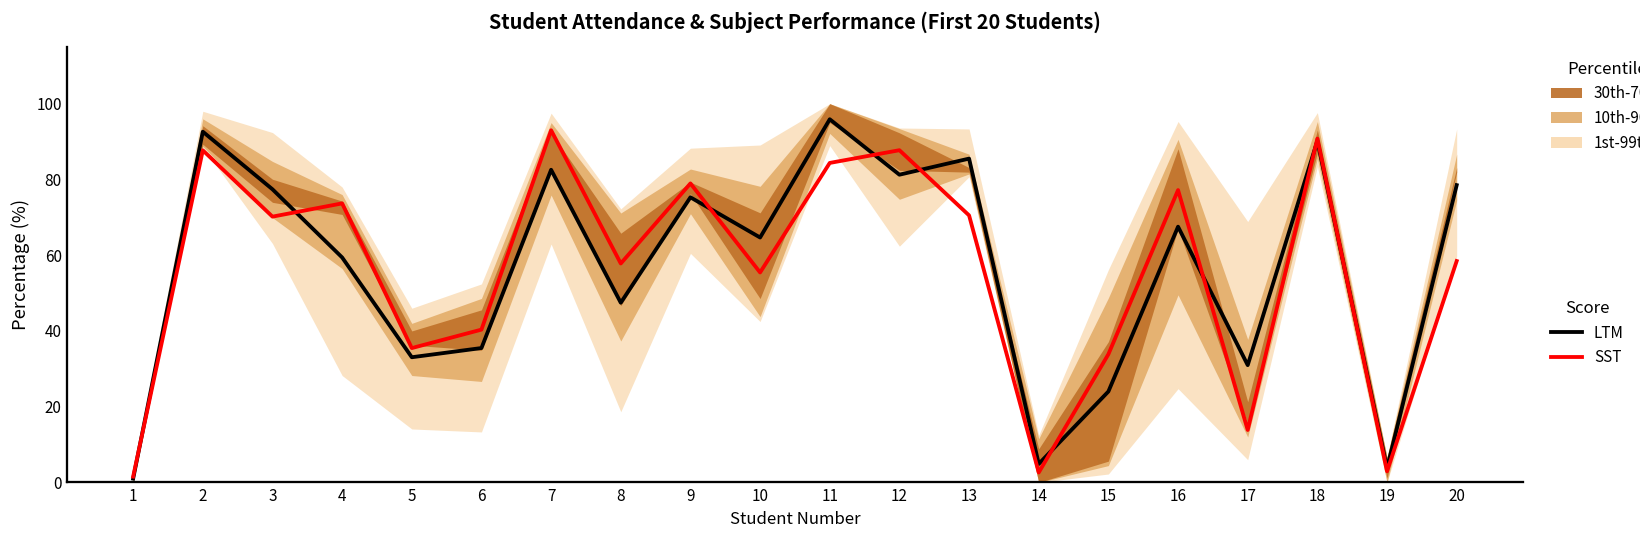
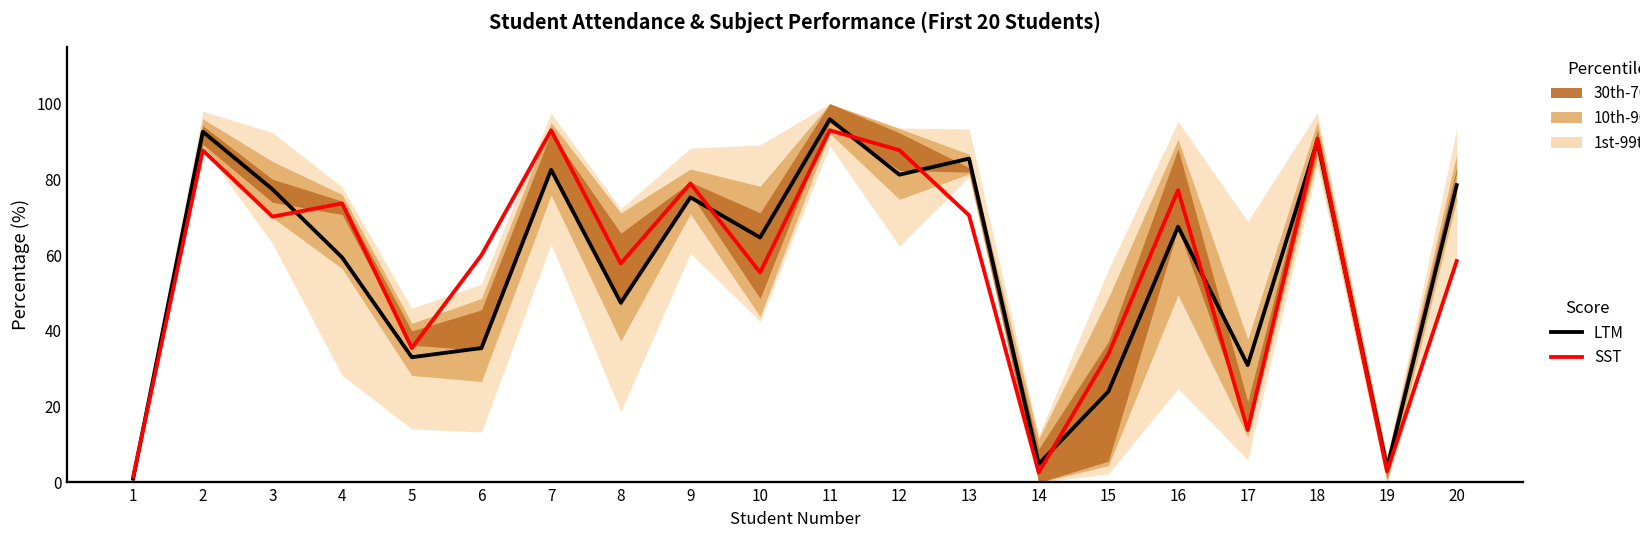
SST, 6: 40 -> 60
SST, 11: 84 -> 93
